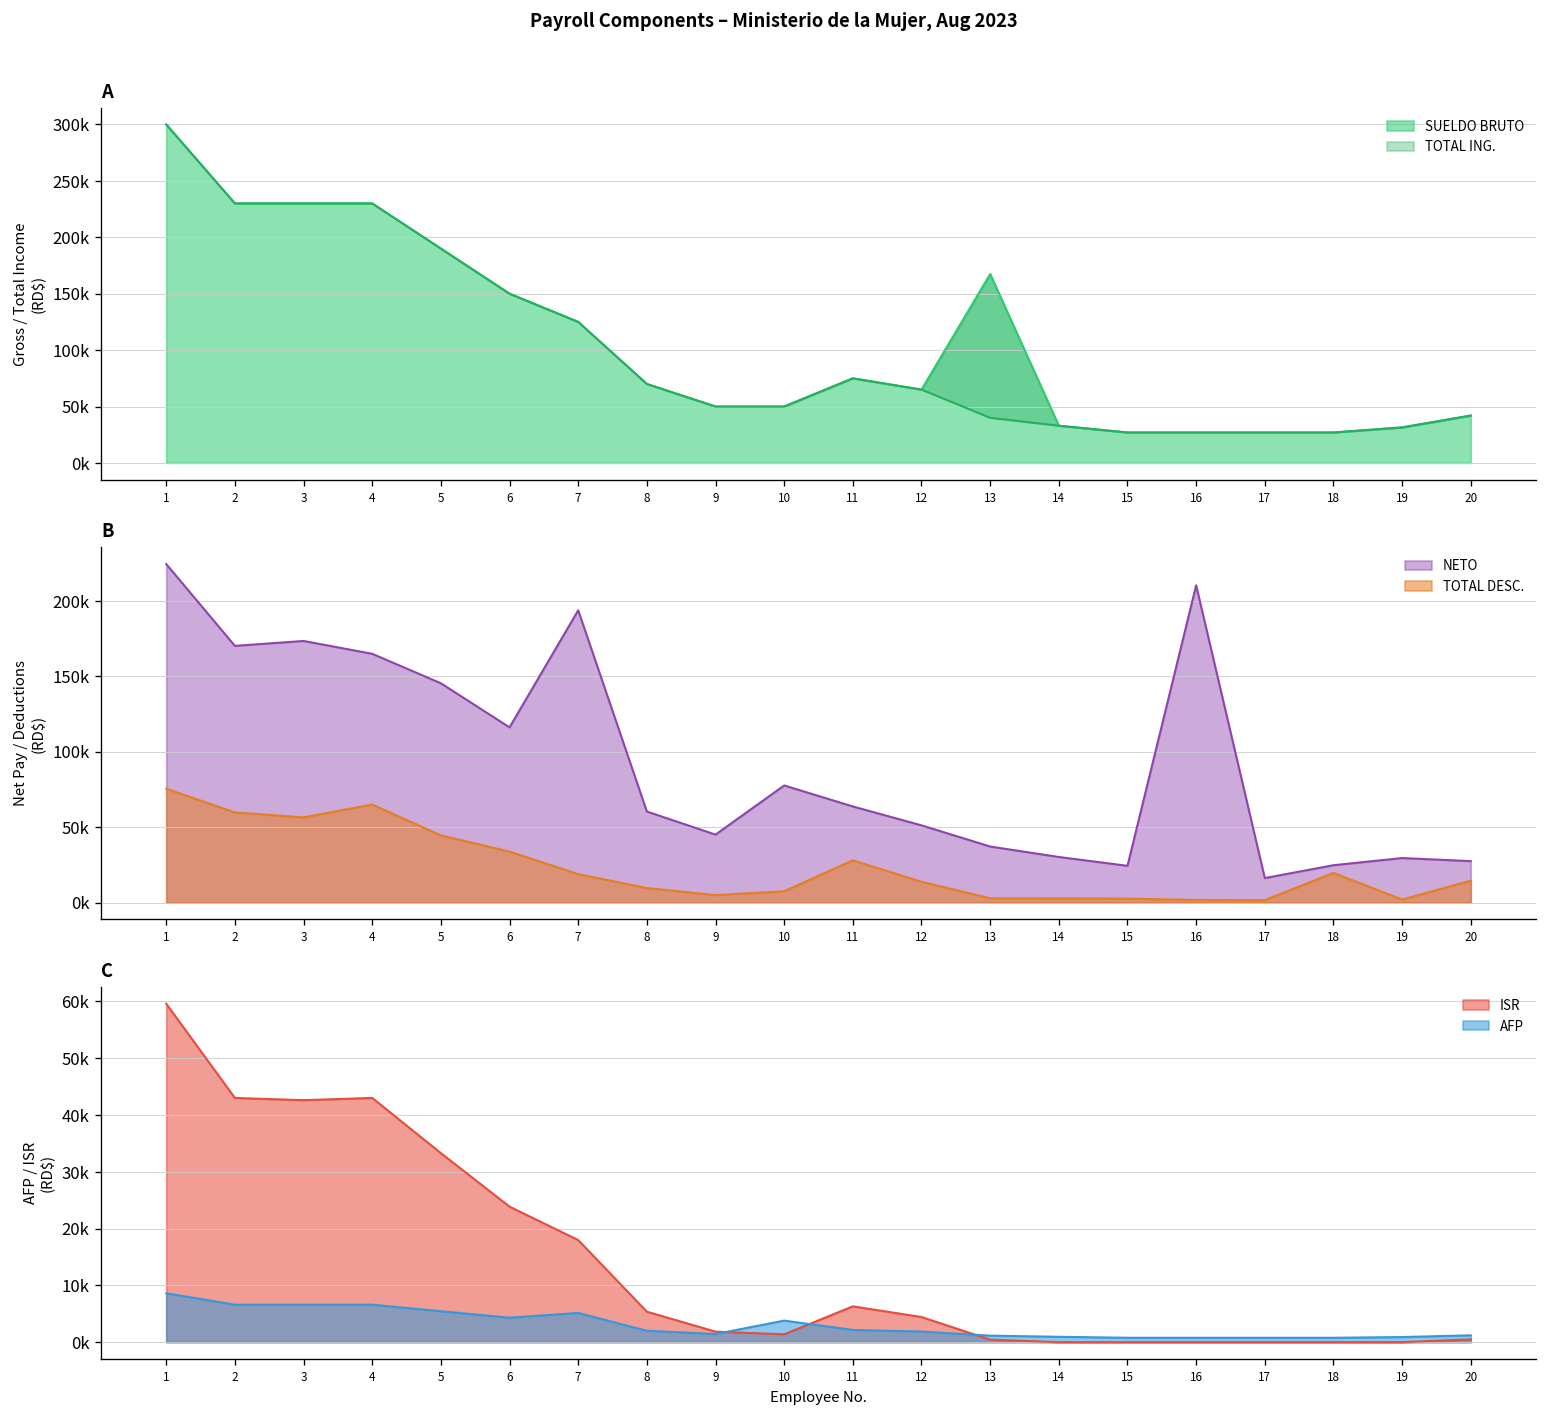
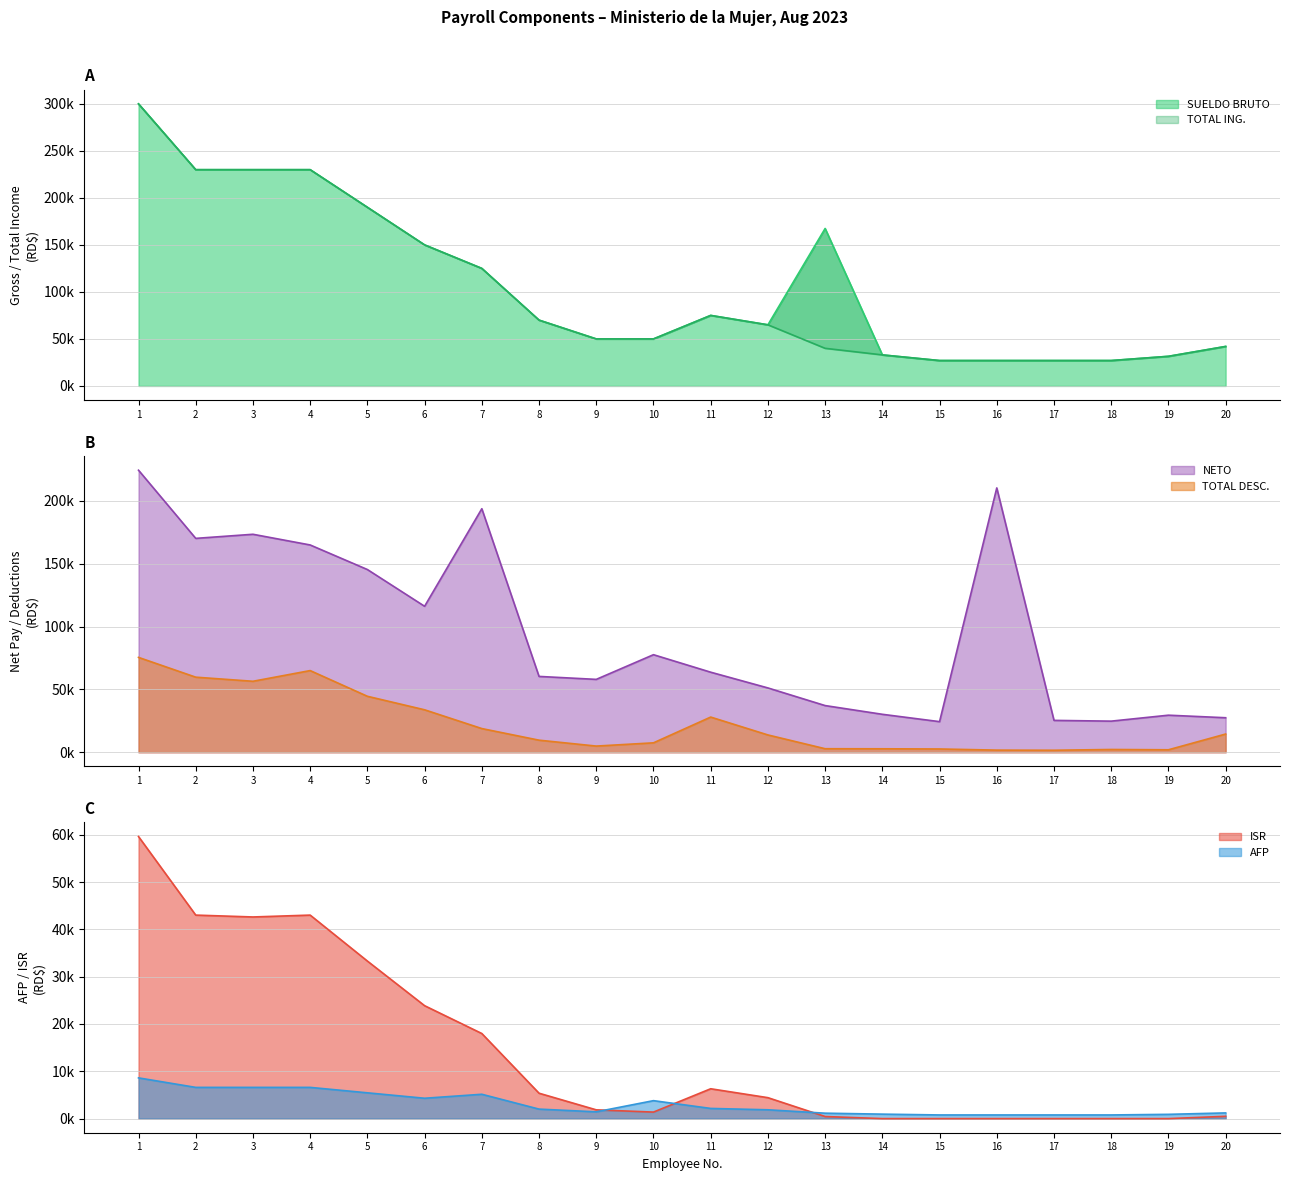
B, NETO, 9: 45000 -> 58000
B, NETO, 17: 16000 -> 25000
B, TOTAL DESC., 18: 20000 -> 2000
